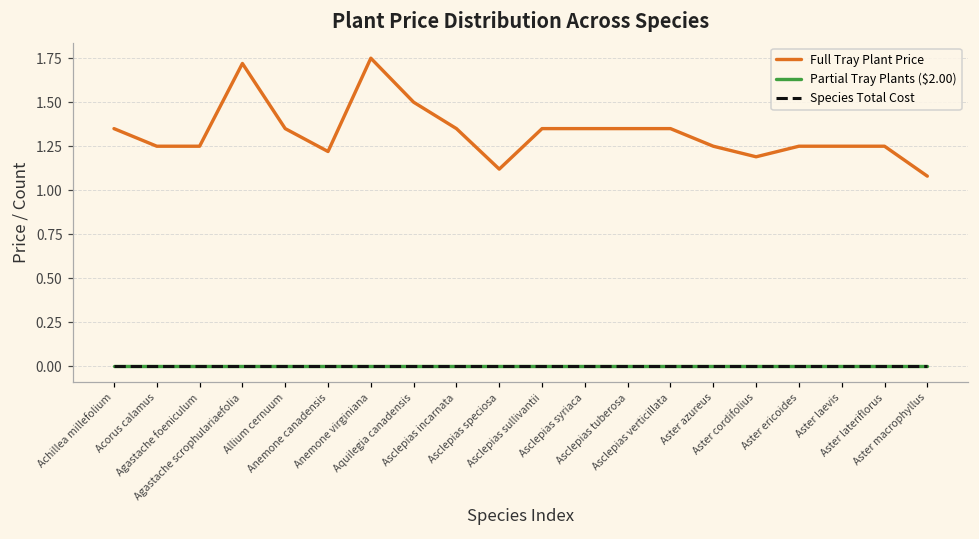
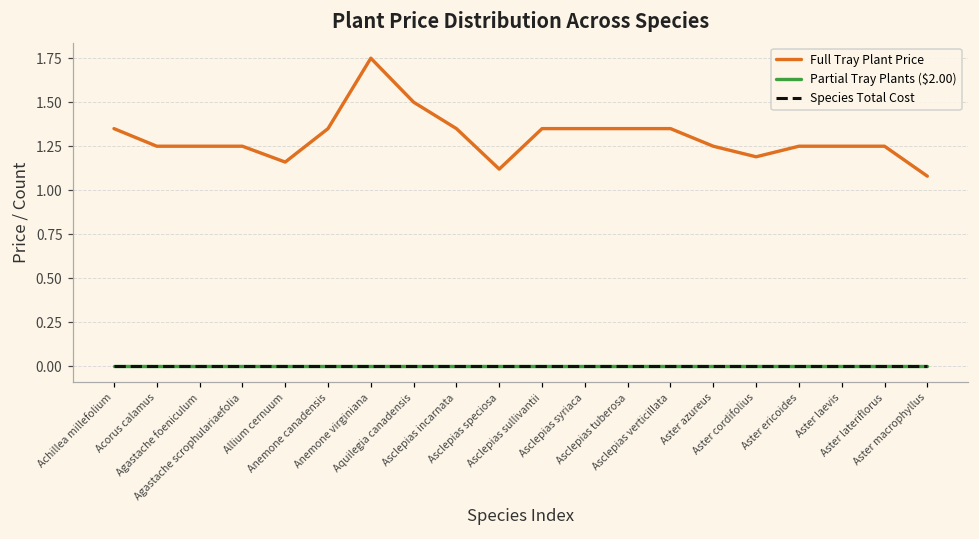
Full Tray Plant Price, Agastache scrophulariaefolia: 1.72 -> 1.25
Full Tray Plant Price, Allium cernuum: 1.35 -> 1.16
Full Tray Plant Price, Anemone canadensis: 1.22 -> 1.35
